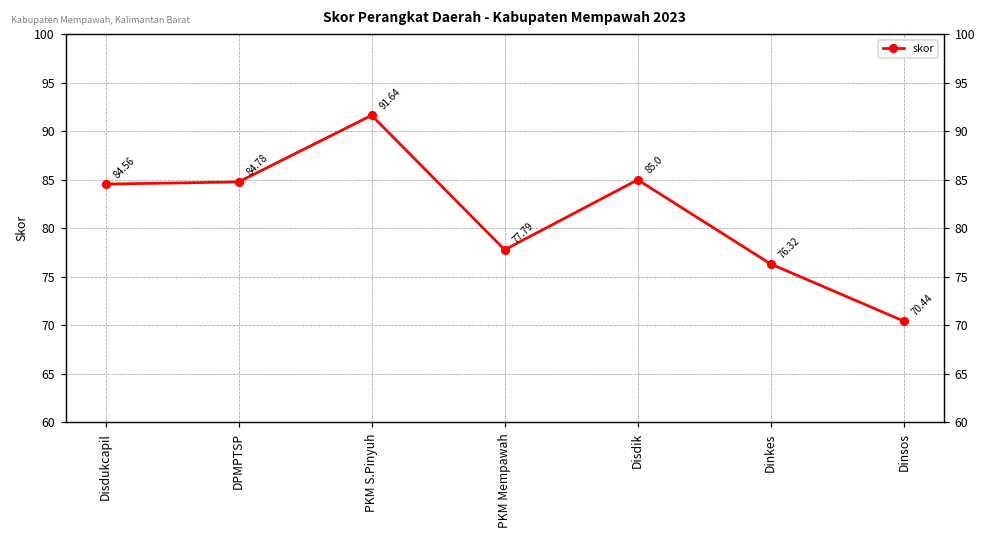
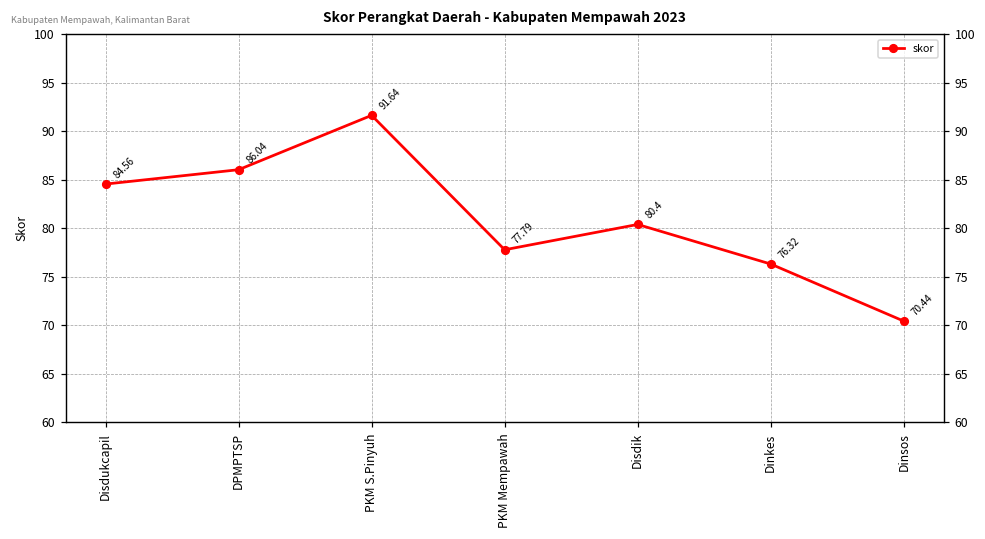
DPMPTSP: 84.78 -> 86.04
Disdik: 85.0 -> 80.4
